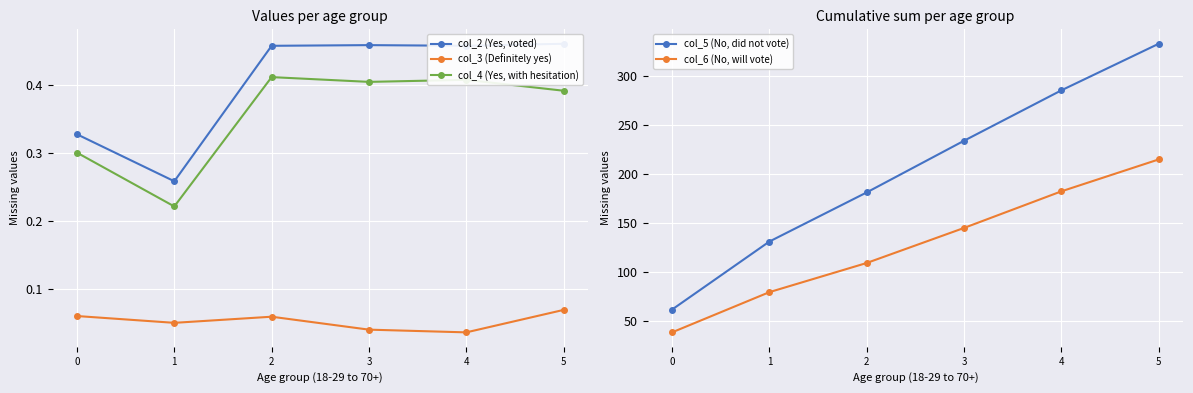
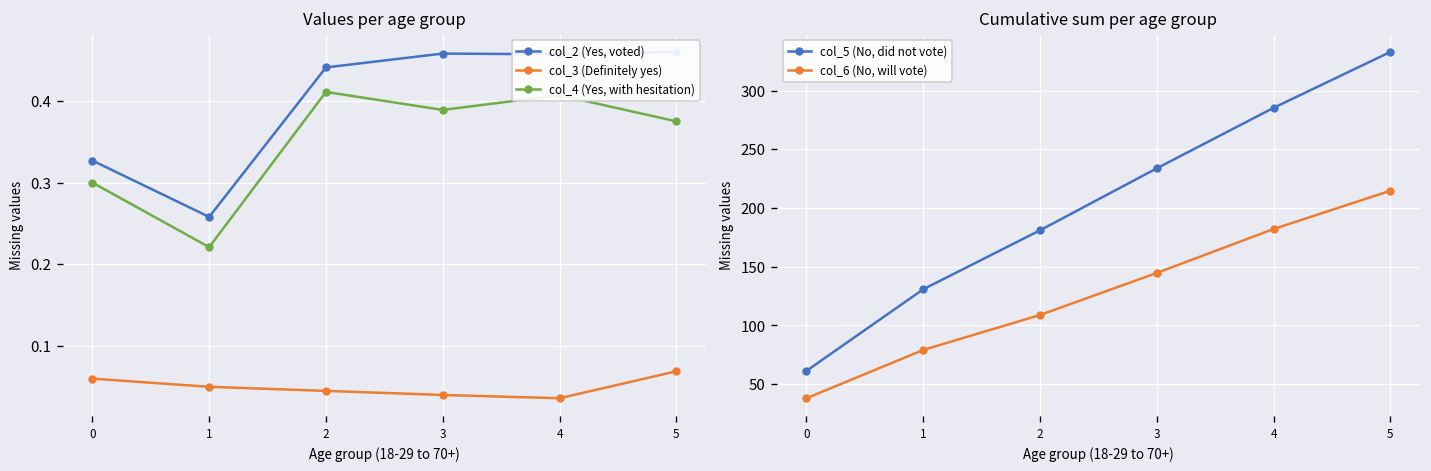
Values per age group, col_2 (Yes, voted), 2: 0.46 -> 0.44
Values per age group, col_3 (Definitely yes), 2: 0.06 -> 0.05
Values per age group, col_4 (Yes, with hesitation), 3: 0.40 -> 0.39
Values per age group, col_4 (Yes, with hesitation), 5: 0.39 -> 0.38
